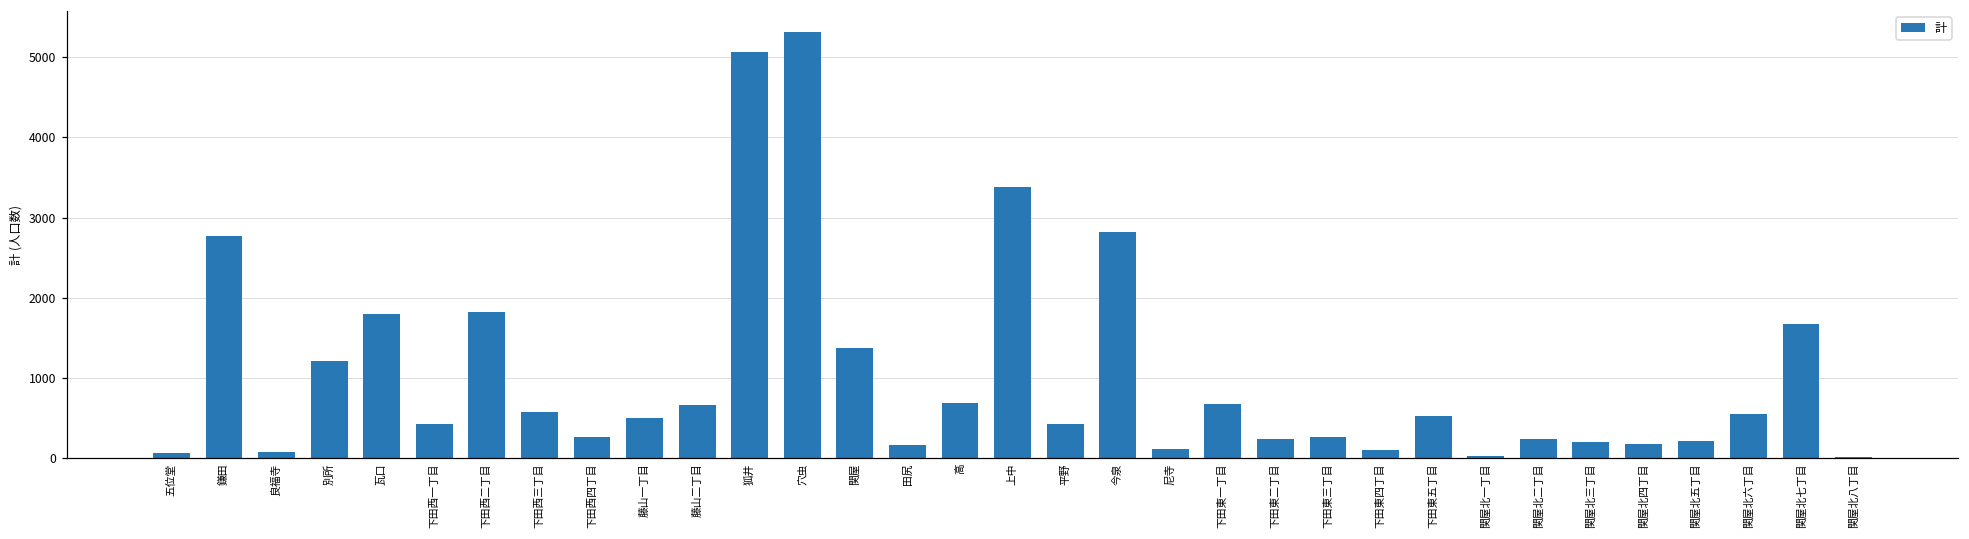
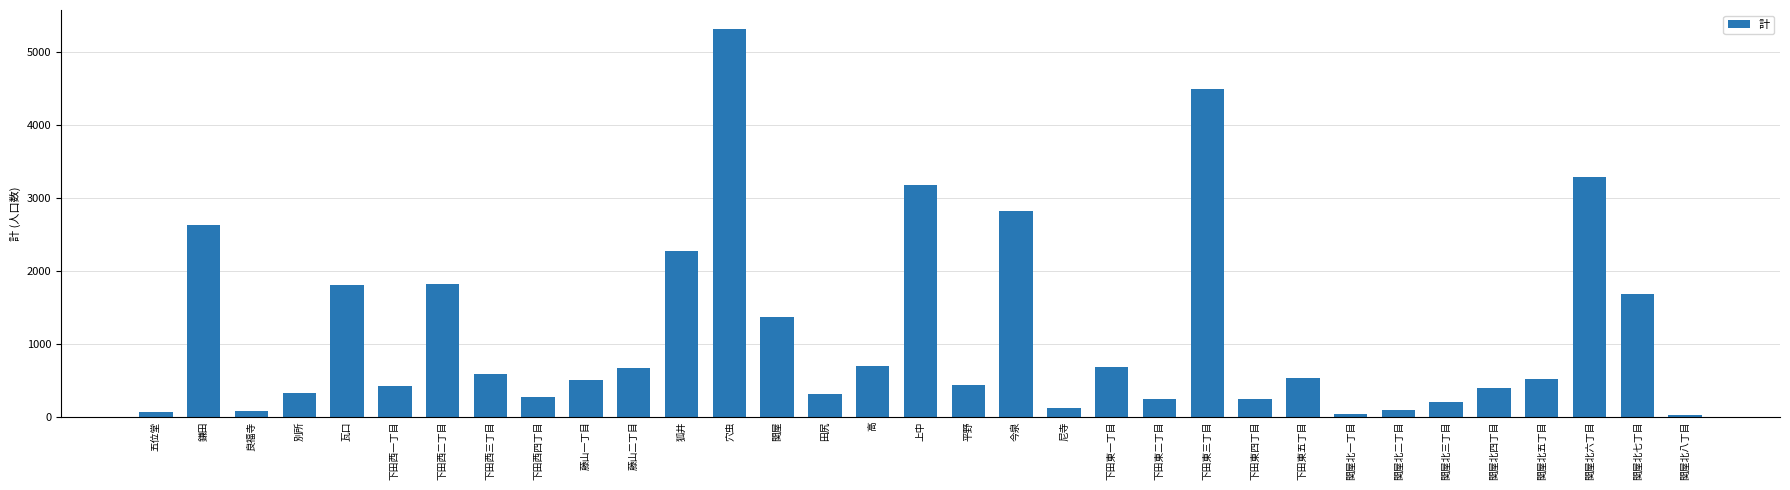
鎌田: 2800 -> 2600
別所: 1200 -> 300
狐井: 5100 -> 2300
田尻: 200 -> 300
上中: 3400 -> 3200
下田東三丁目: 300 -> 4500
下田東四丁目: 100 -> 200
関屋北二丁目: 200 -> 100
関屋北四丁目: 200 -> 400
関屋北五丁目: 200 -> 500
関屋北六丁目: 500 -> 3300
